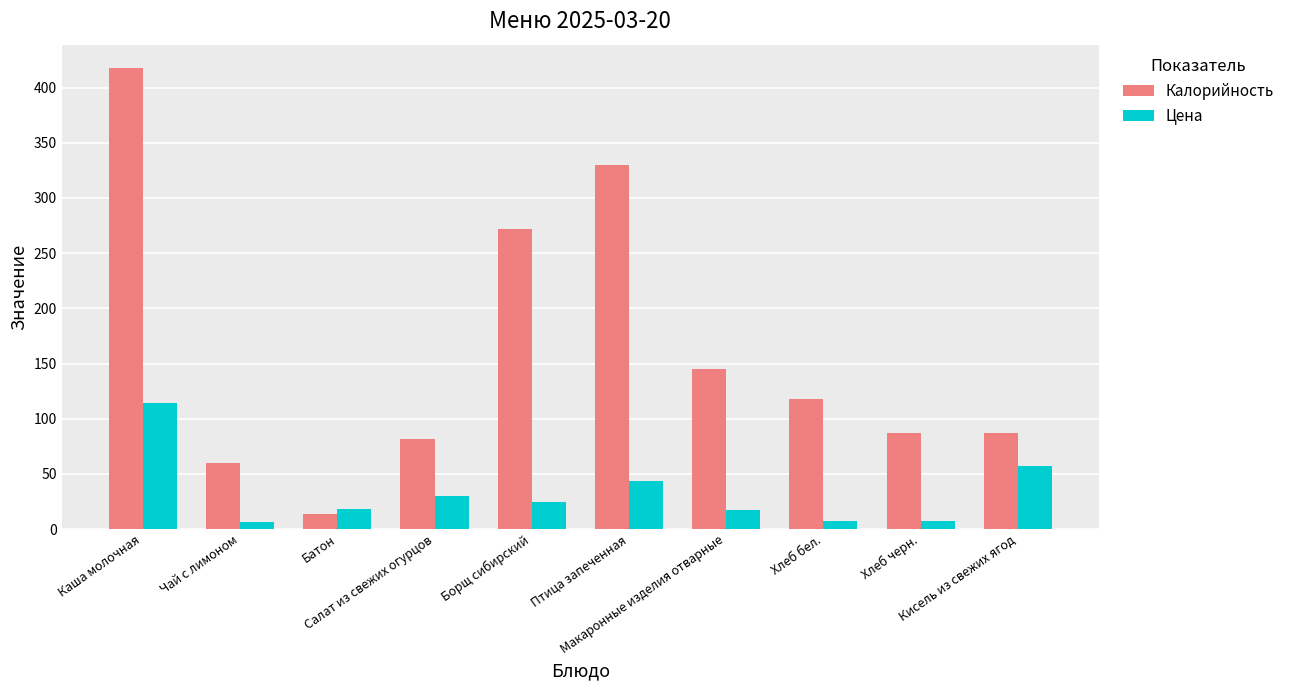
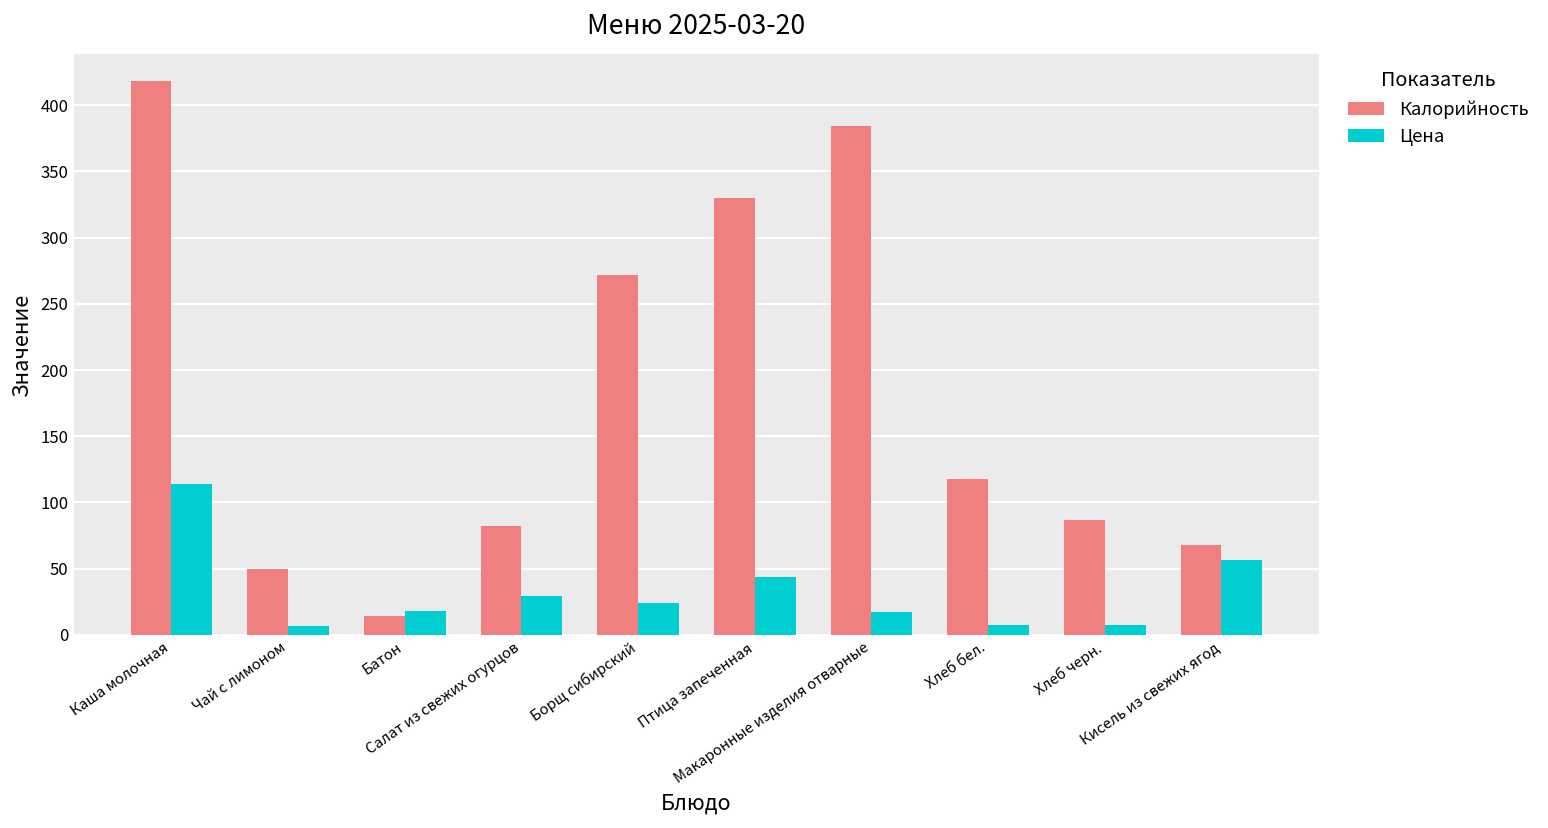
Калорийность, Чай с лимоном: 60 -> 50
Калорийность, Макаронные изделия отварные: 145 -> 384
Калорийность, Кисель из свежих ягод: 87 -> 68
